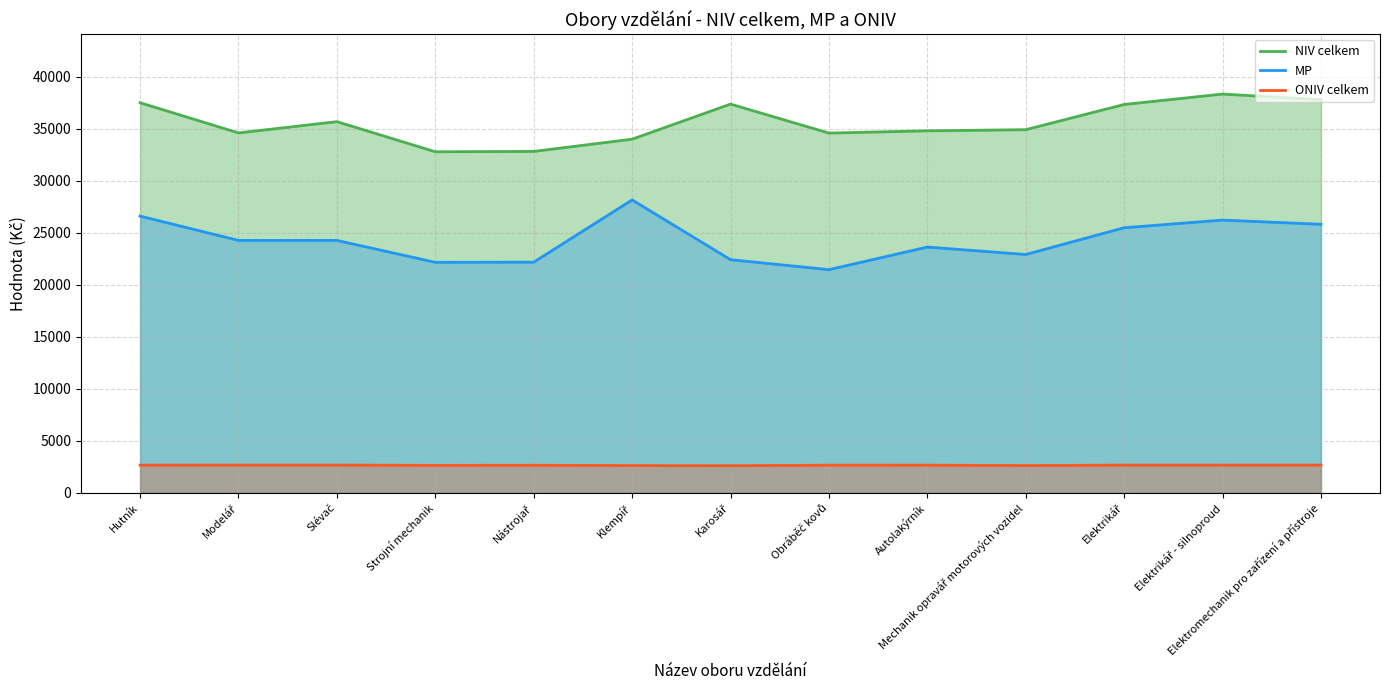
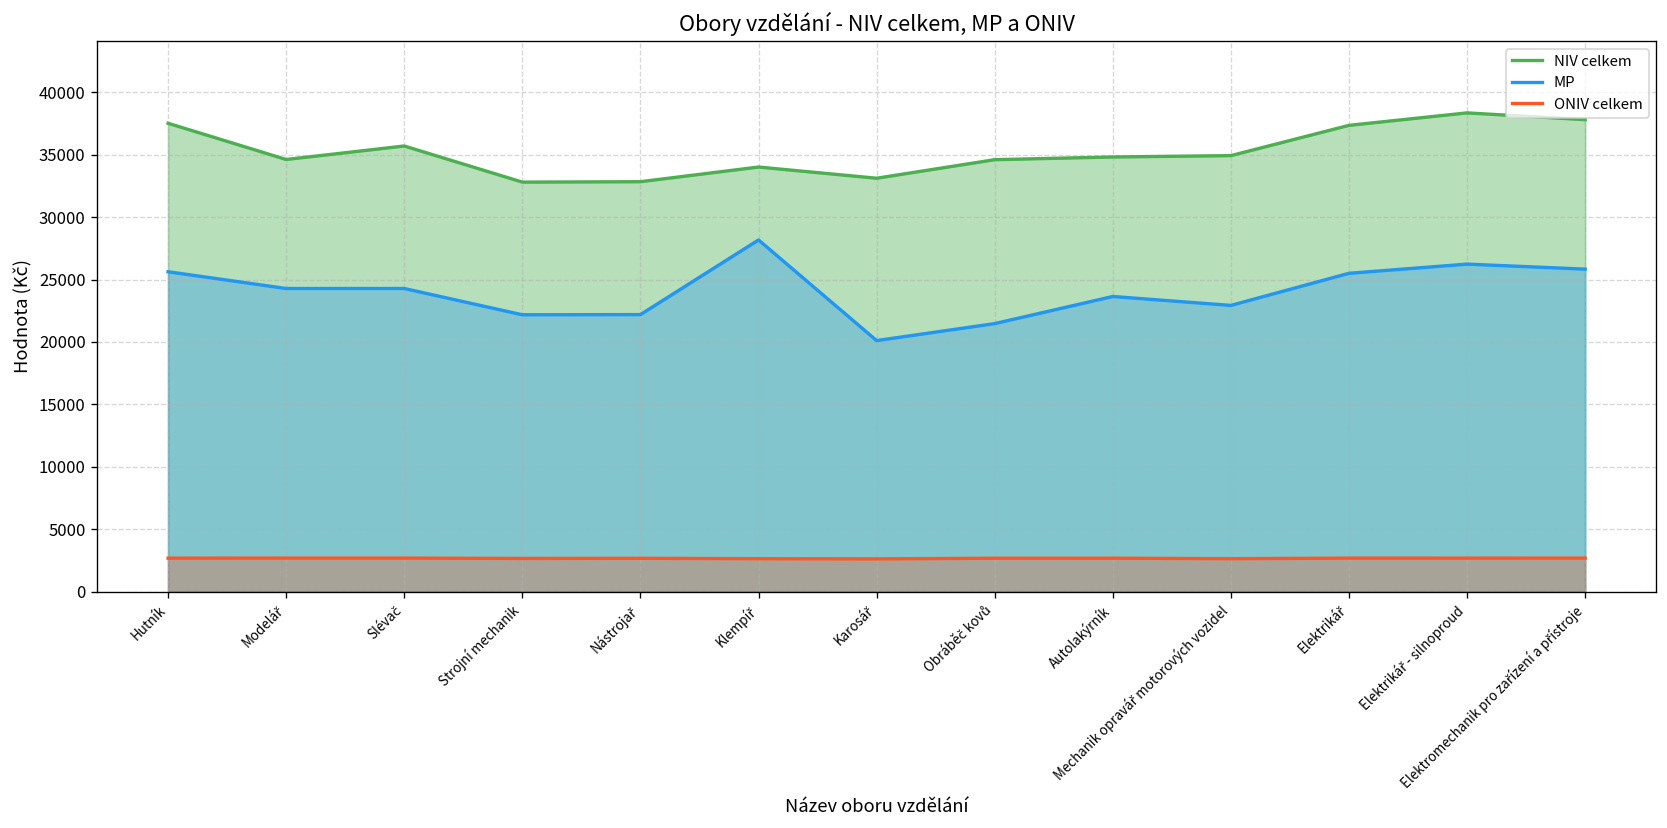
MP, Hutník: 26600 -> 25600
NIV celkem, Karosář: 37400 -> 33100
MP, Karosář: 22400 -> 20100
